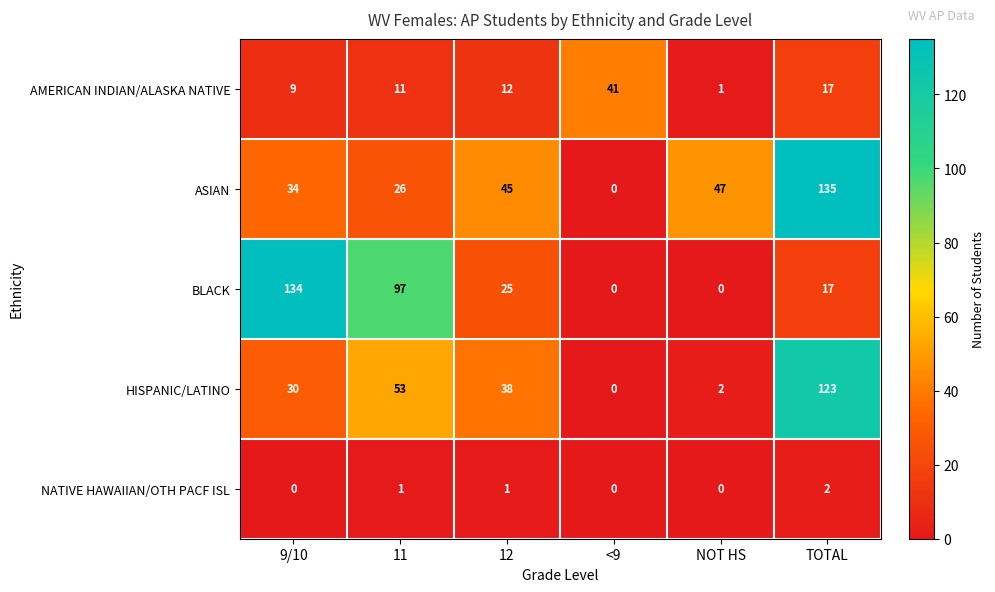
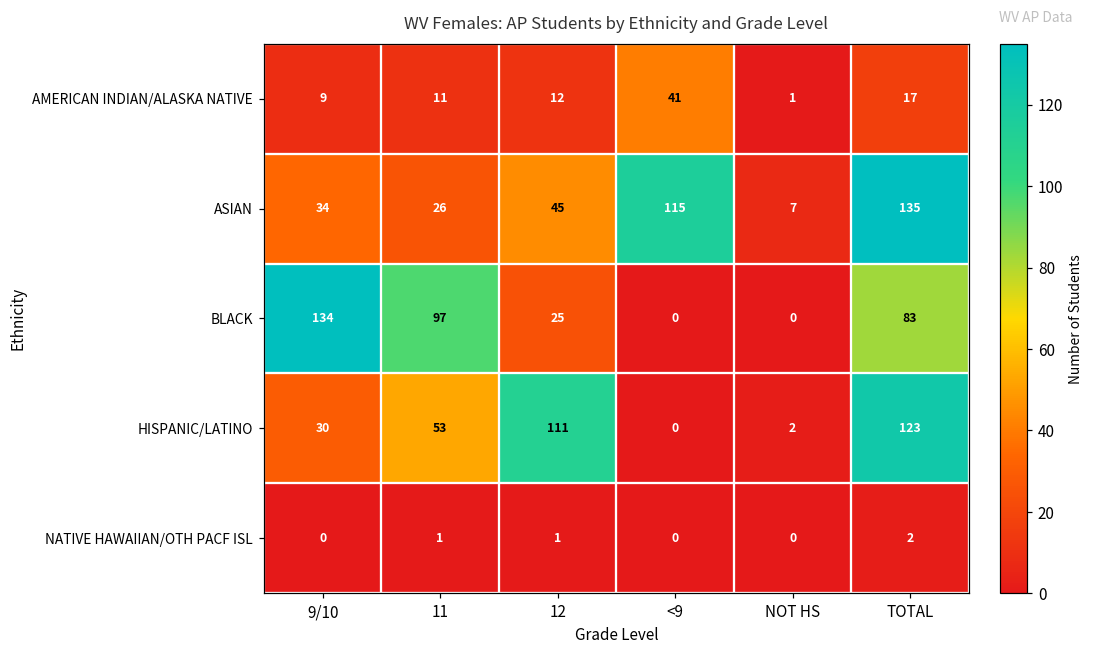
ASIAN, <9: 0 -> 115
ASIAN, NOT HS: 47 -> 7
BLACK, TOTAL: 17 -> 83
HISPANIC/LATINO, 12: 38 -> 111
